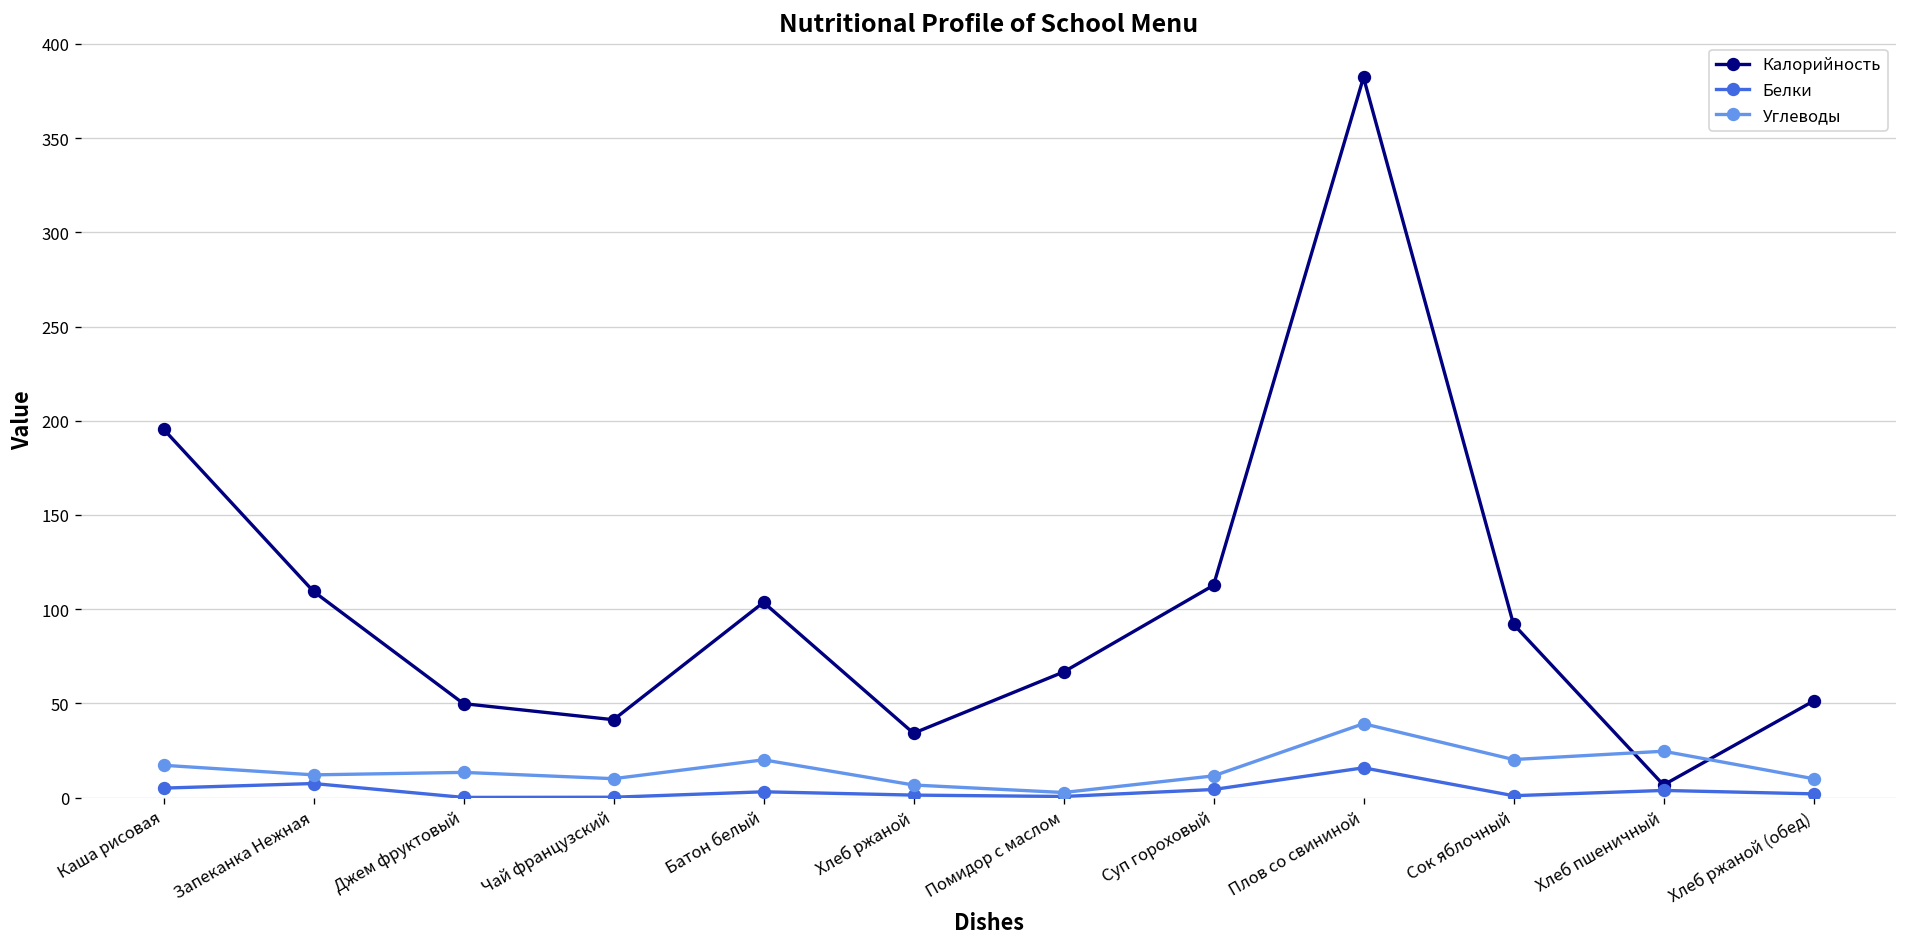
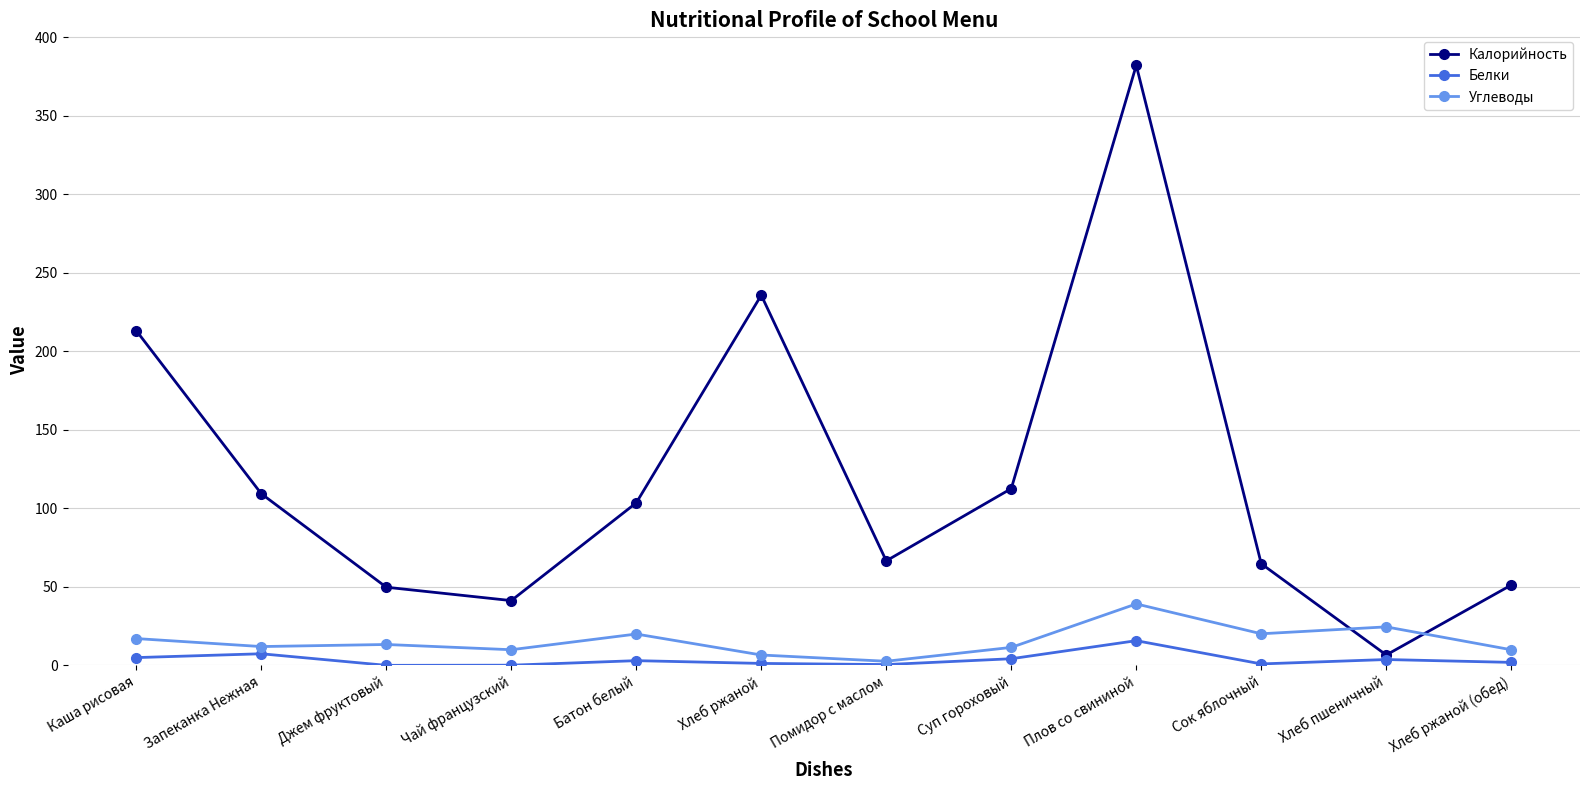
Калорийность, Каша рисовая: 196 -> 213
Калорийность, Хлеб ржаной: 34 -> 236
Калорийность, Сок яблочный: 92 -> 65
